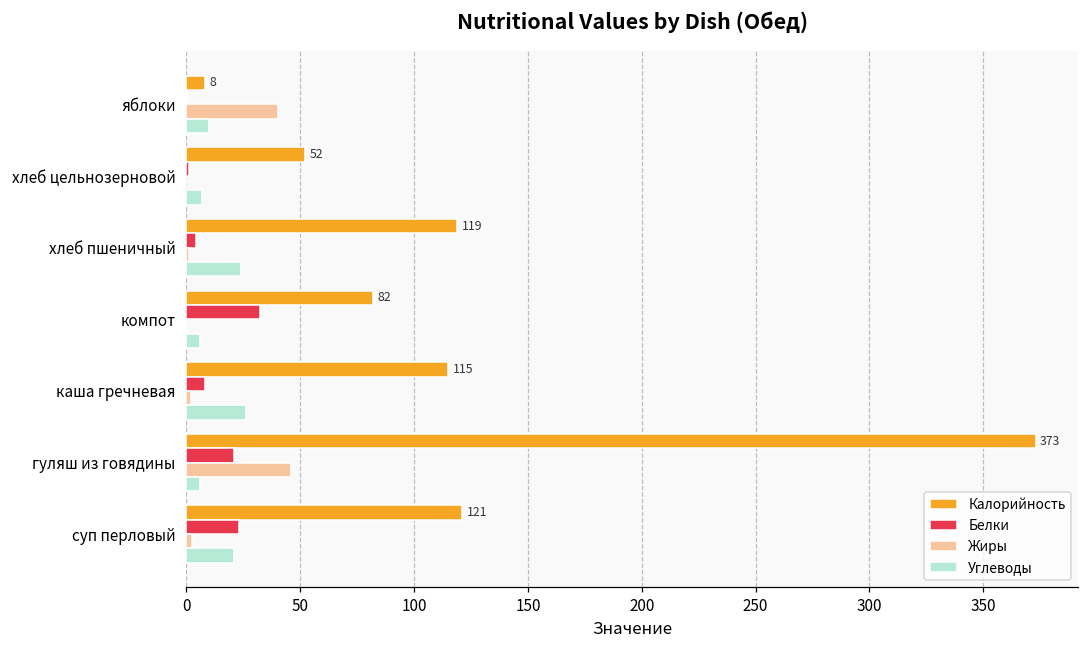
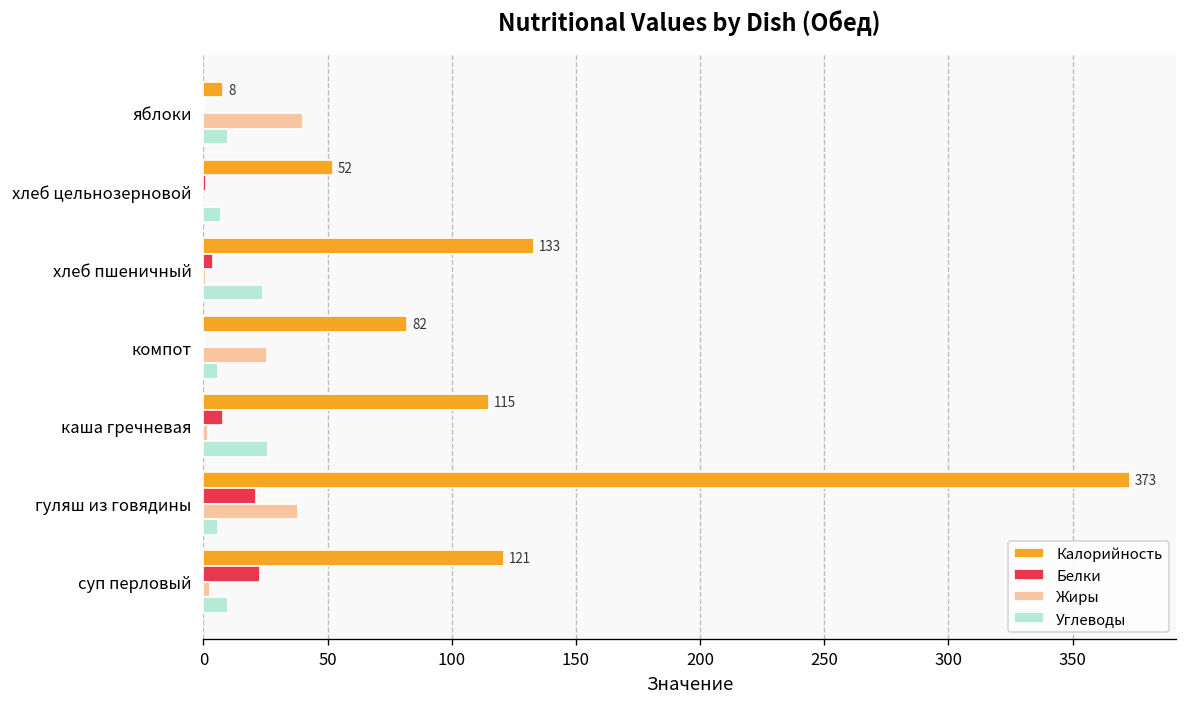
Калорийность, хлеб пшеничный: 119 -> 133
Белки, компот: 32 -> 0
Жиры, компот: 0 -> 26
Жиры, гуляш из говядины: 46 -> 38
Углеводы, суп перловый: 21 -> 10
